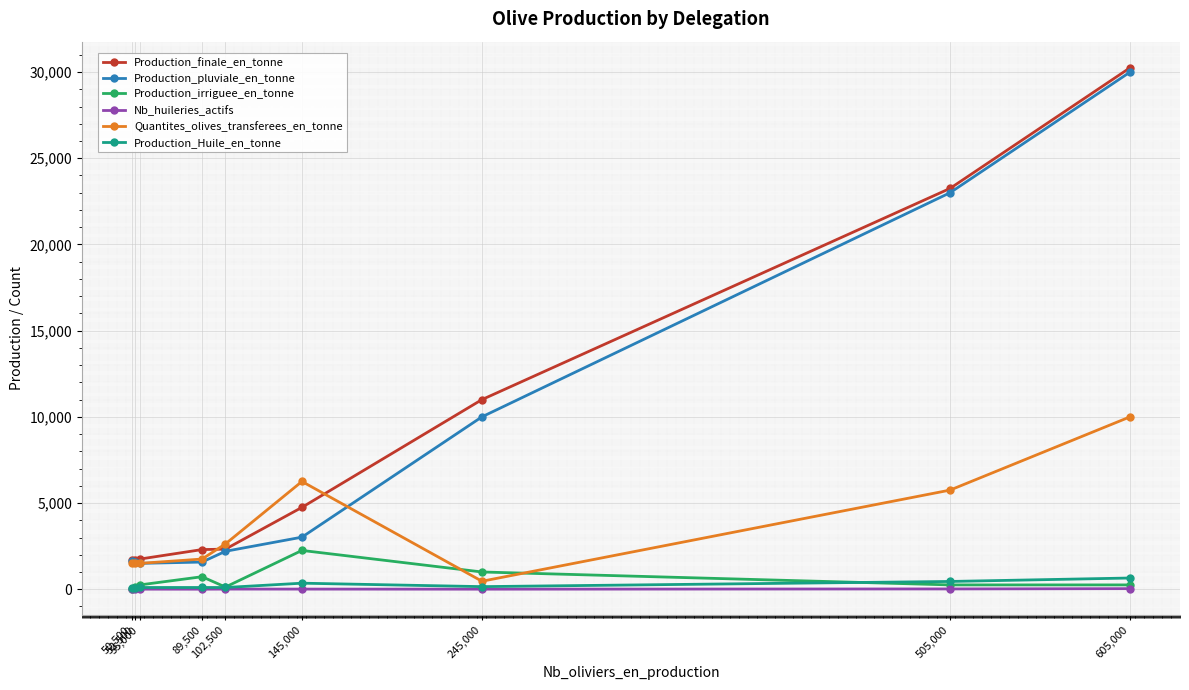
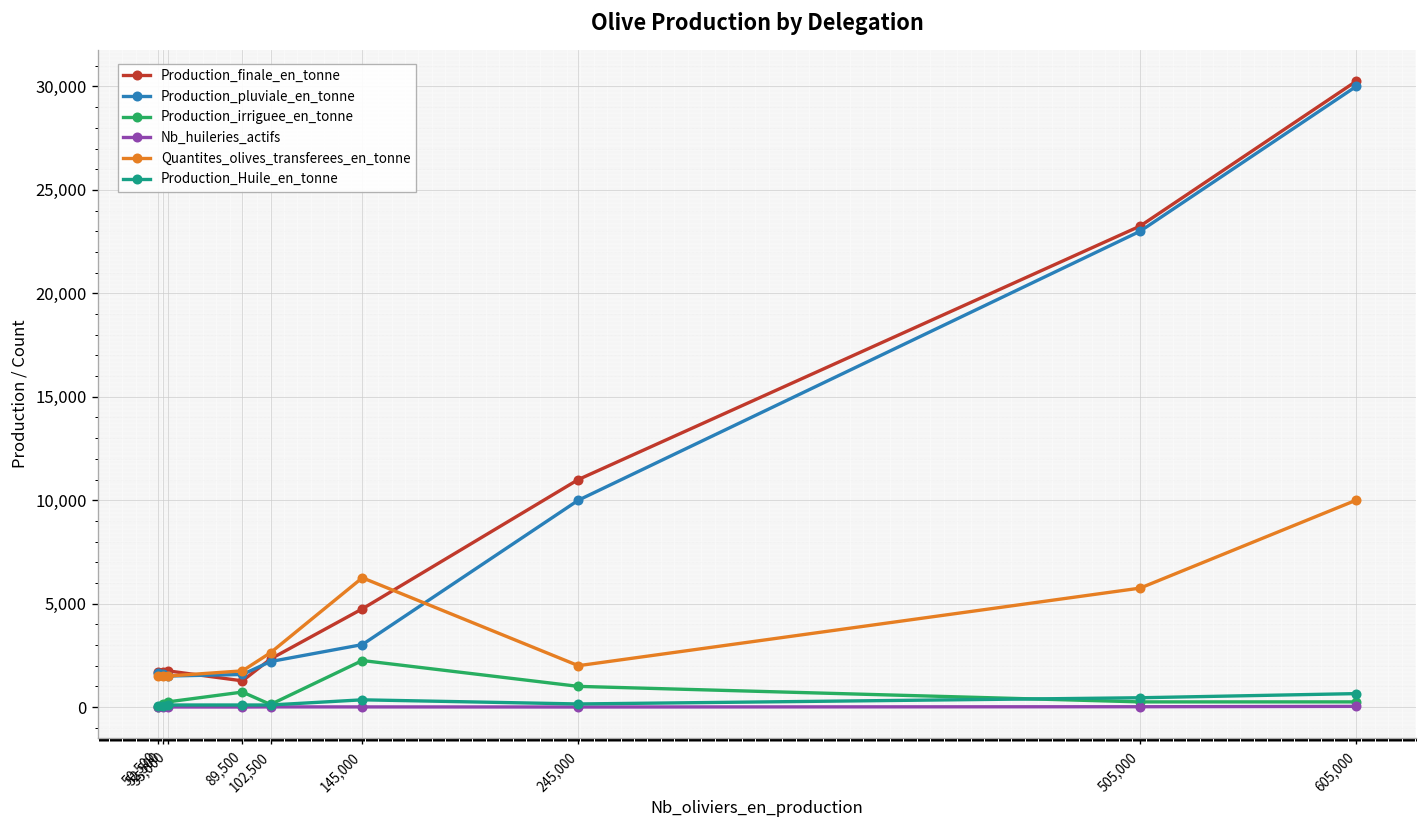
Production_finale_en_tonne, 89,500: 2,300 -> 1,300
Quantites_olives_transferees_en_tonne, 245,000: 500 -> 2,000
